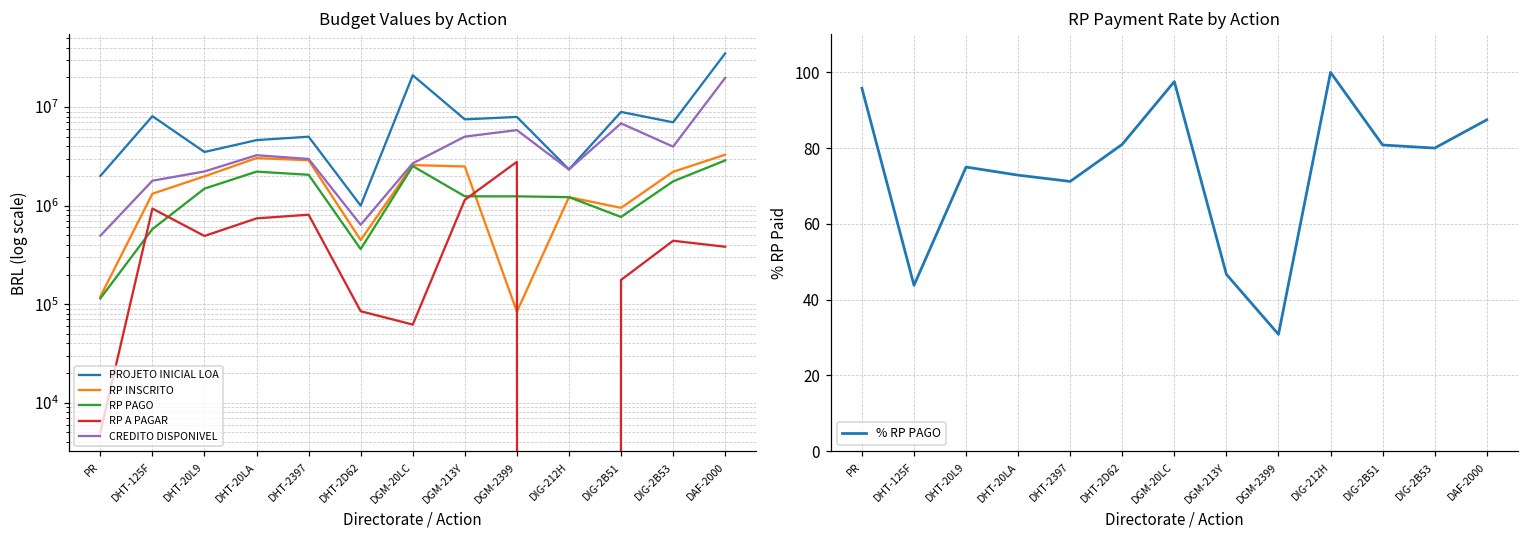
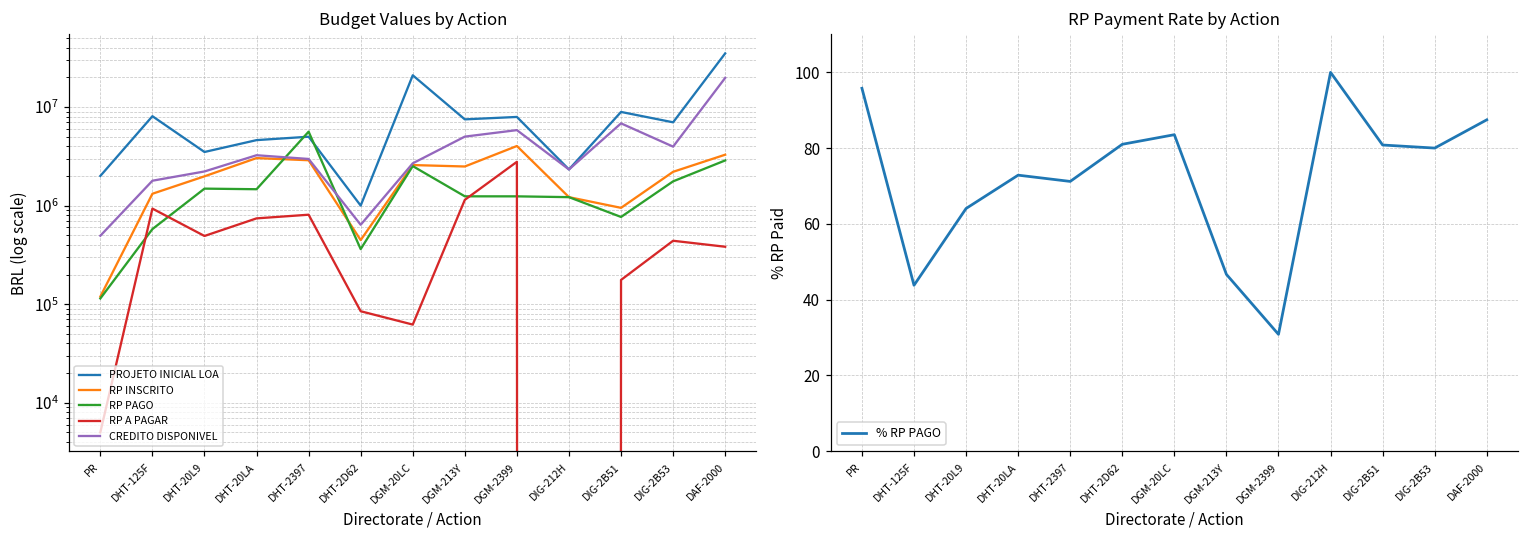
Budget Values by Action, RP PAGO, DHT-20LA: 2200000 -> 1500000
Budget Values by Action, RP PAGO, DHT-2397: 2100000 -> 6000000
Budget Values by Action, RP INSCRITO, DGM-2399: 80000 -> 4000000
RP Payment Rate by Action, DHT-20L9: 75 -> 64
RP Payment Rate by Action, DGM-20LC: 98 -> 84
